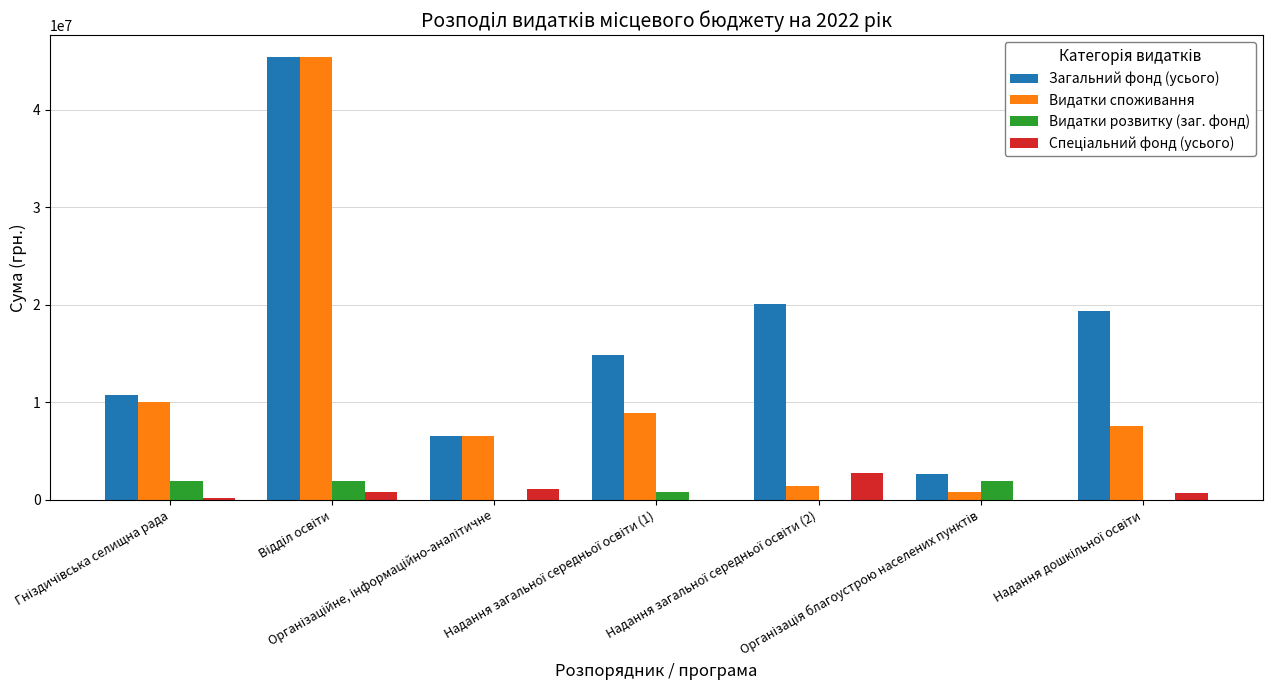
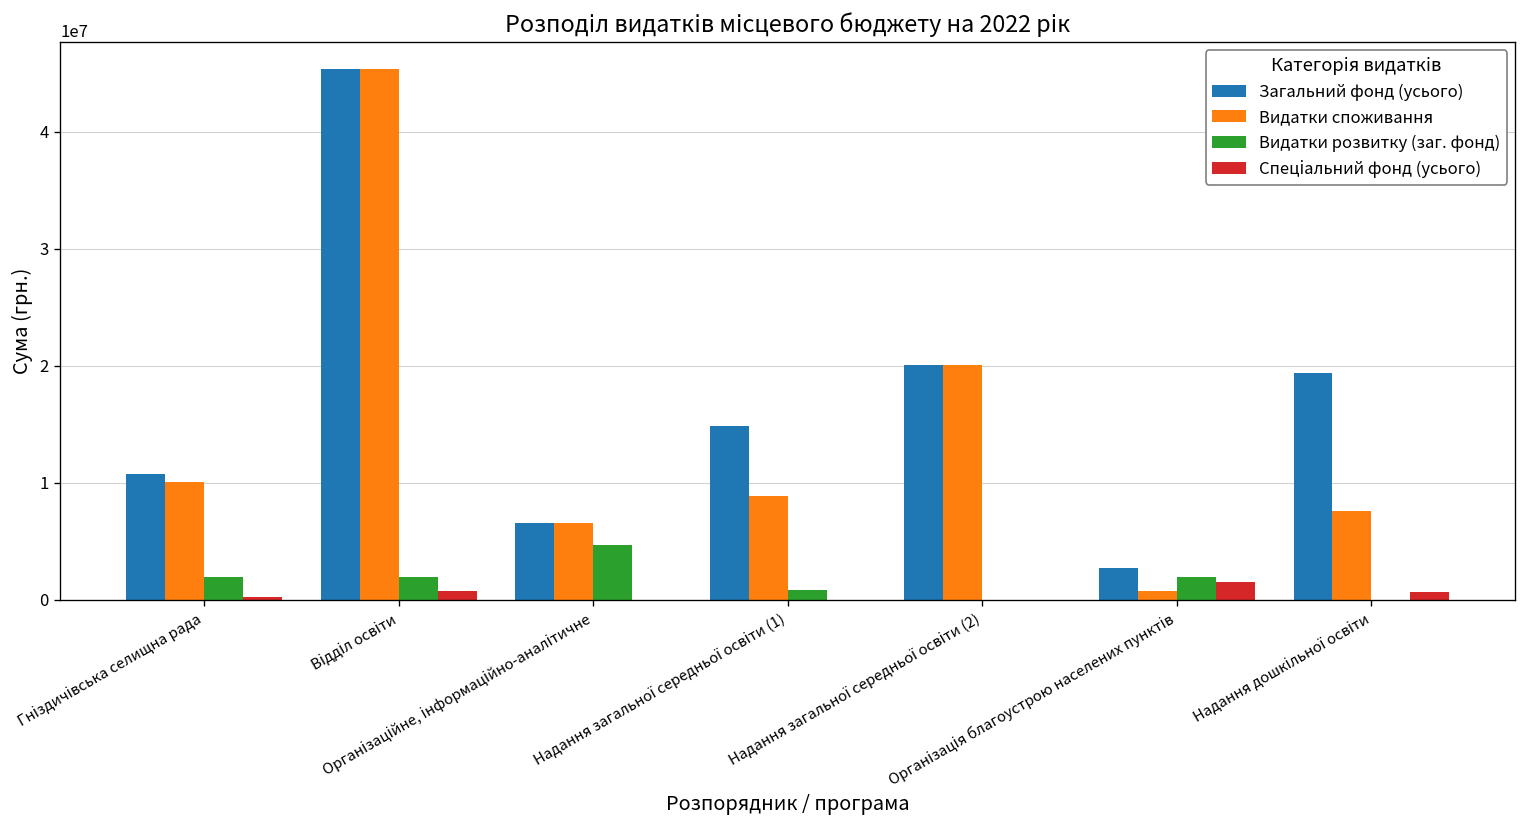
Видатки розвитку (заг. фонд), Організаційне, інформаційно-аналітичне: 0 -> 5000000
Спеціальний фонд (усього), Організаційне, інформаційно-аналітичне: 1000000 -> 0
Видатки споживання, Надання загальної середньої освіти (2): 1000000 -> 20000000
Спеціальний фонд (усього), Надання загальної середньої освіти (2): 3000000 -> 0
Спеціальний фонд (усього), Організація благоустрою населених пунктів: 0 -> 1000000
